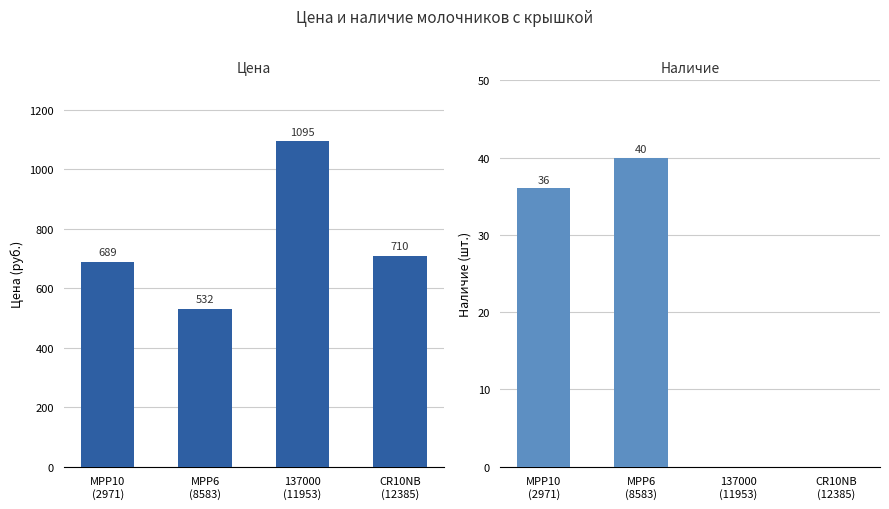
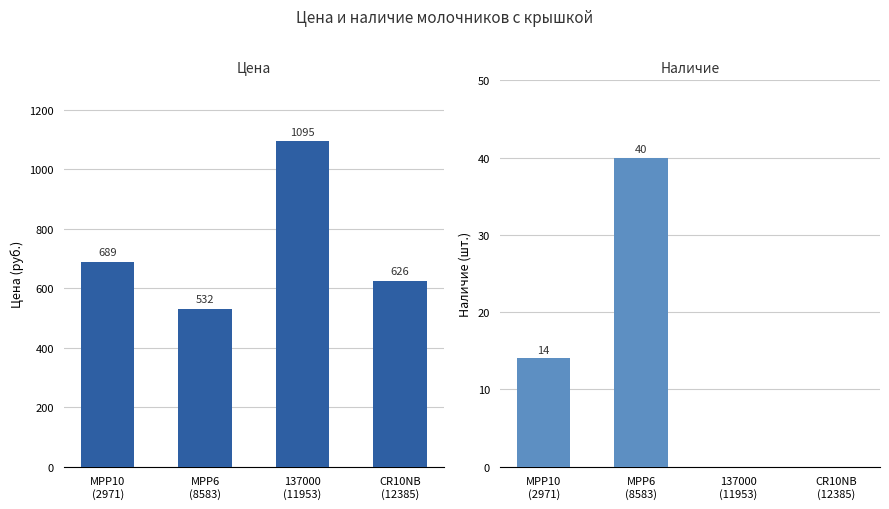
Цена, CR10NB (12385): 710 -> 626
Наличие, MPP10 (2971): 36 -> 14
